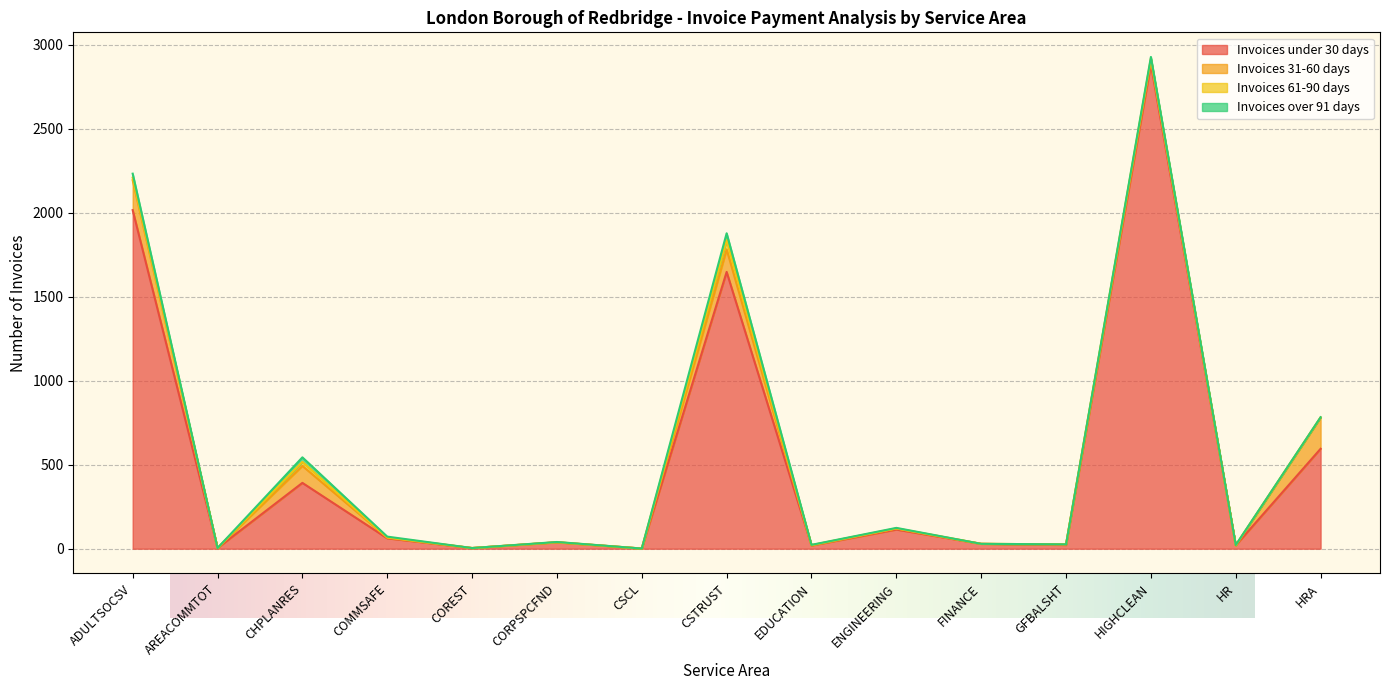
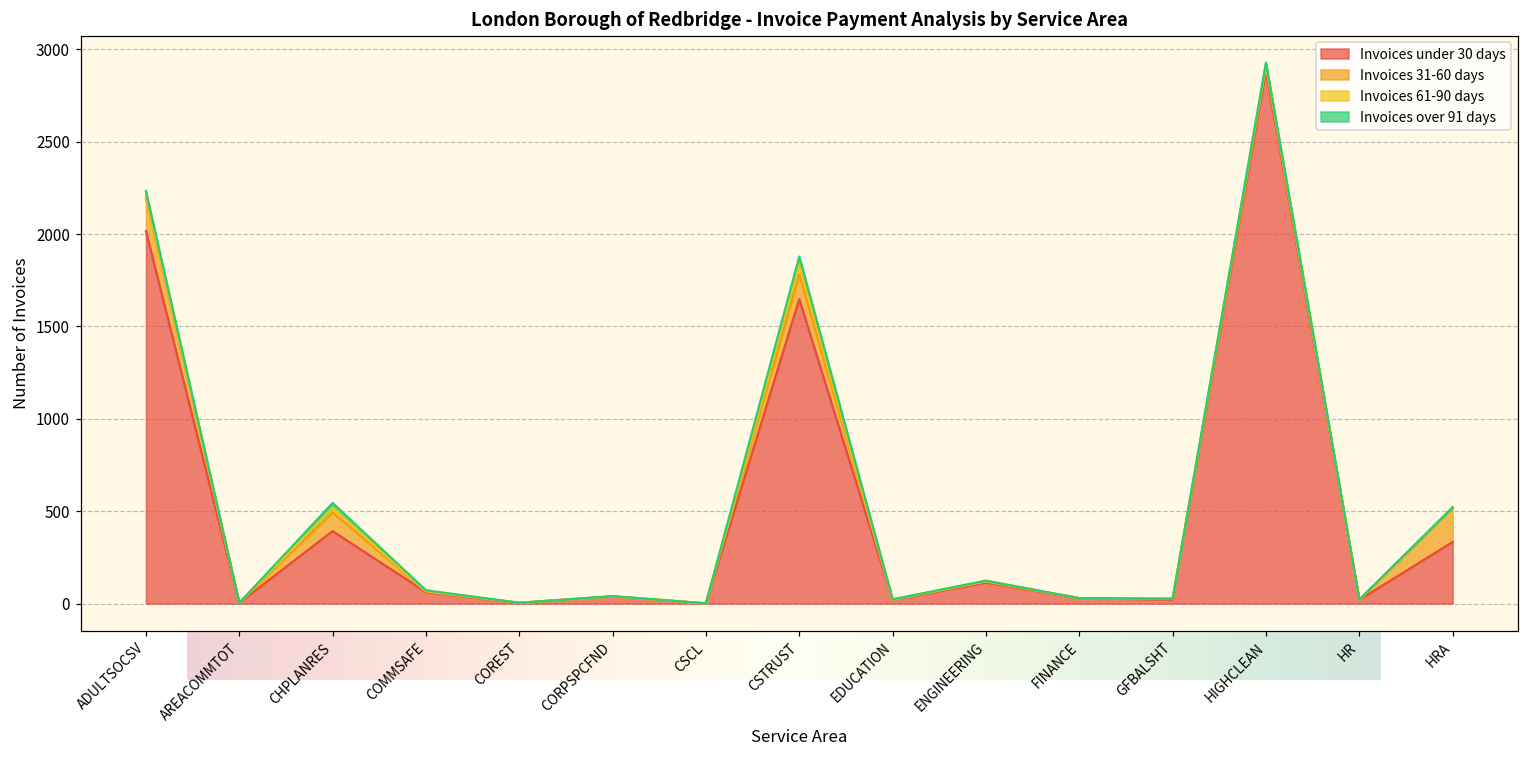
London Borough of Redbridge - Invoice Payment Analysis by Service Area, Invoices under 30 days, HRA: 600 -> 330
